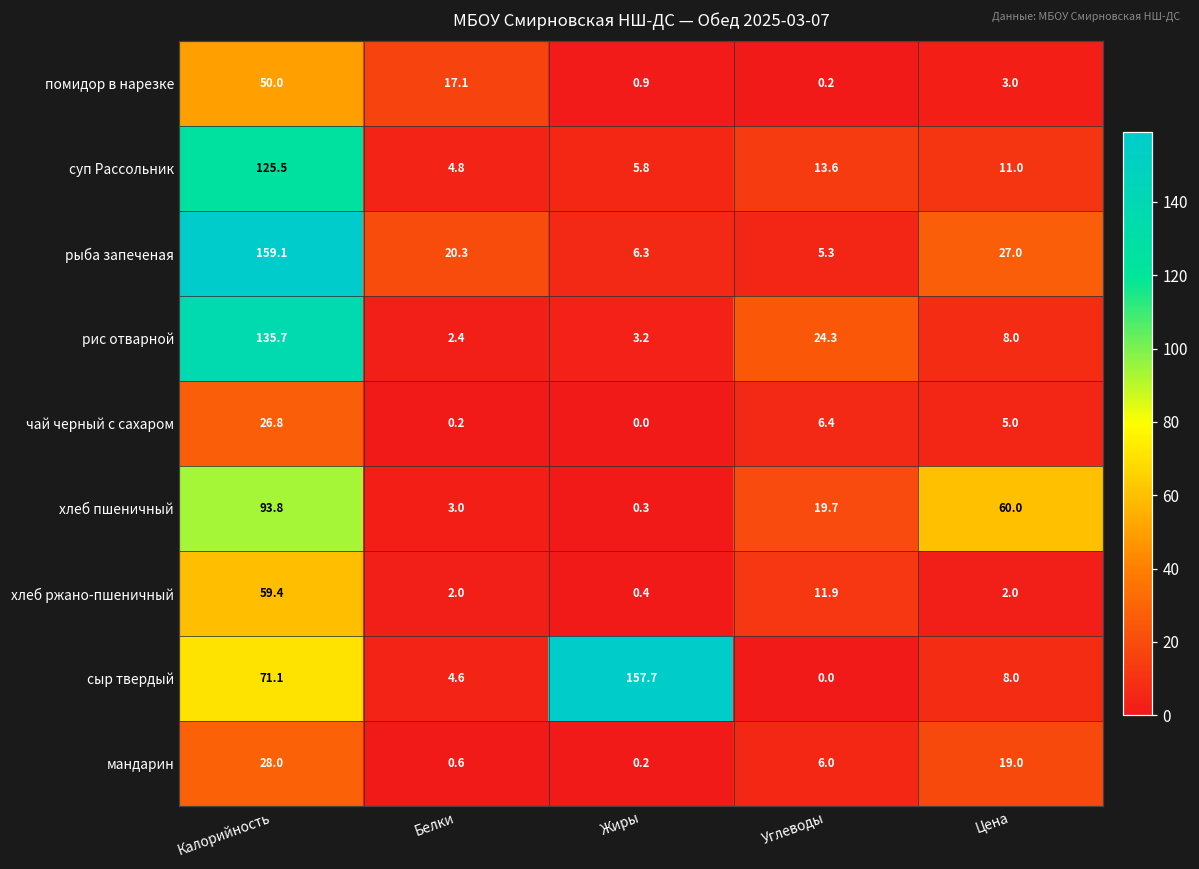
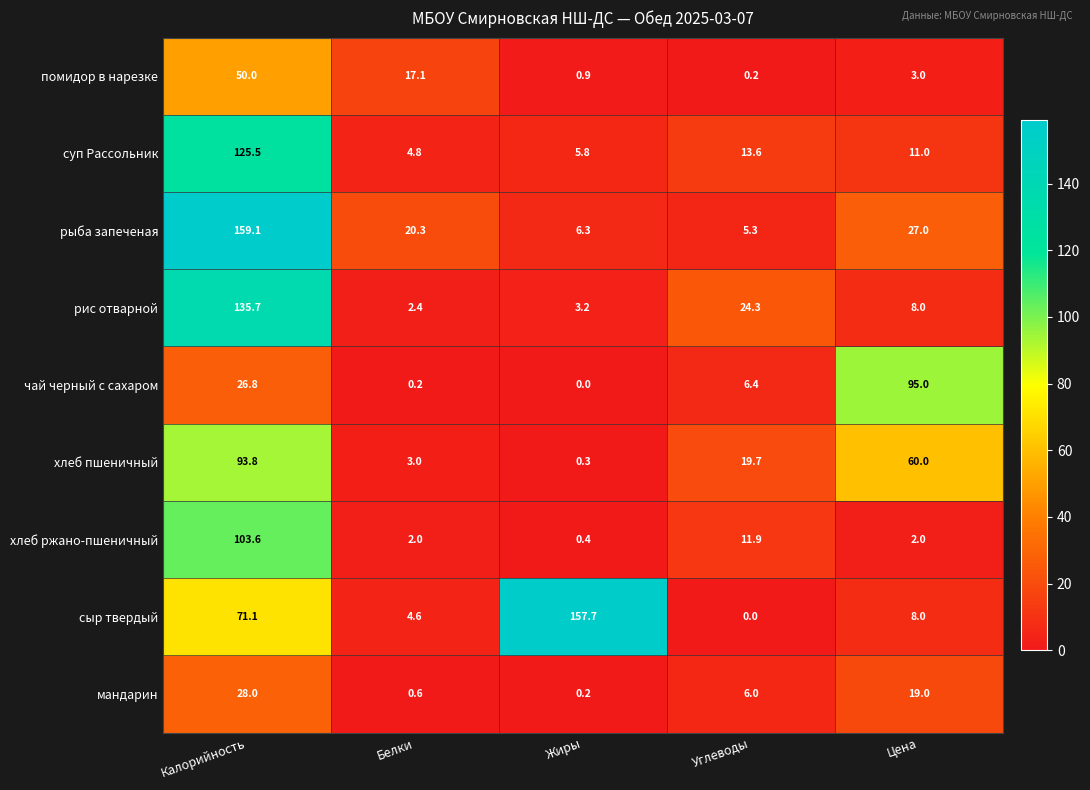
чай черный с сахаром, Цена: 5.0 -> 95.0
хлеб ржано-пшеничный, Калорийность: 59.4 -> 103.6
